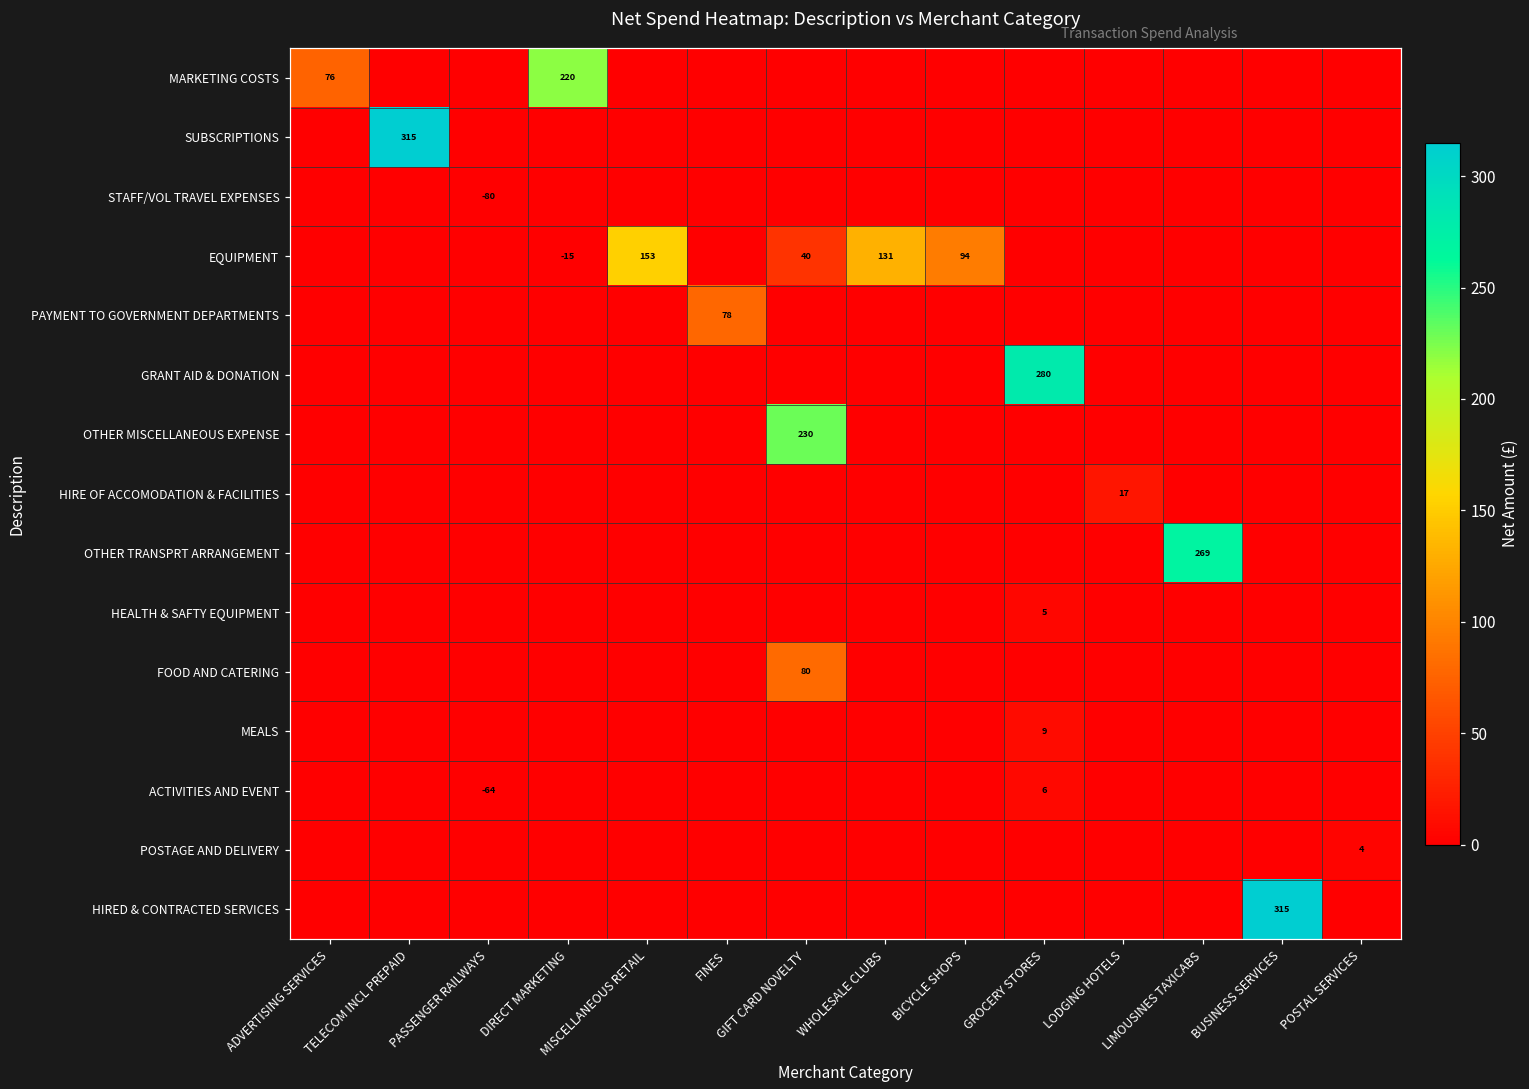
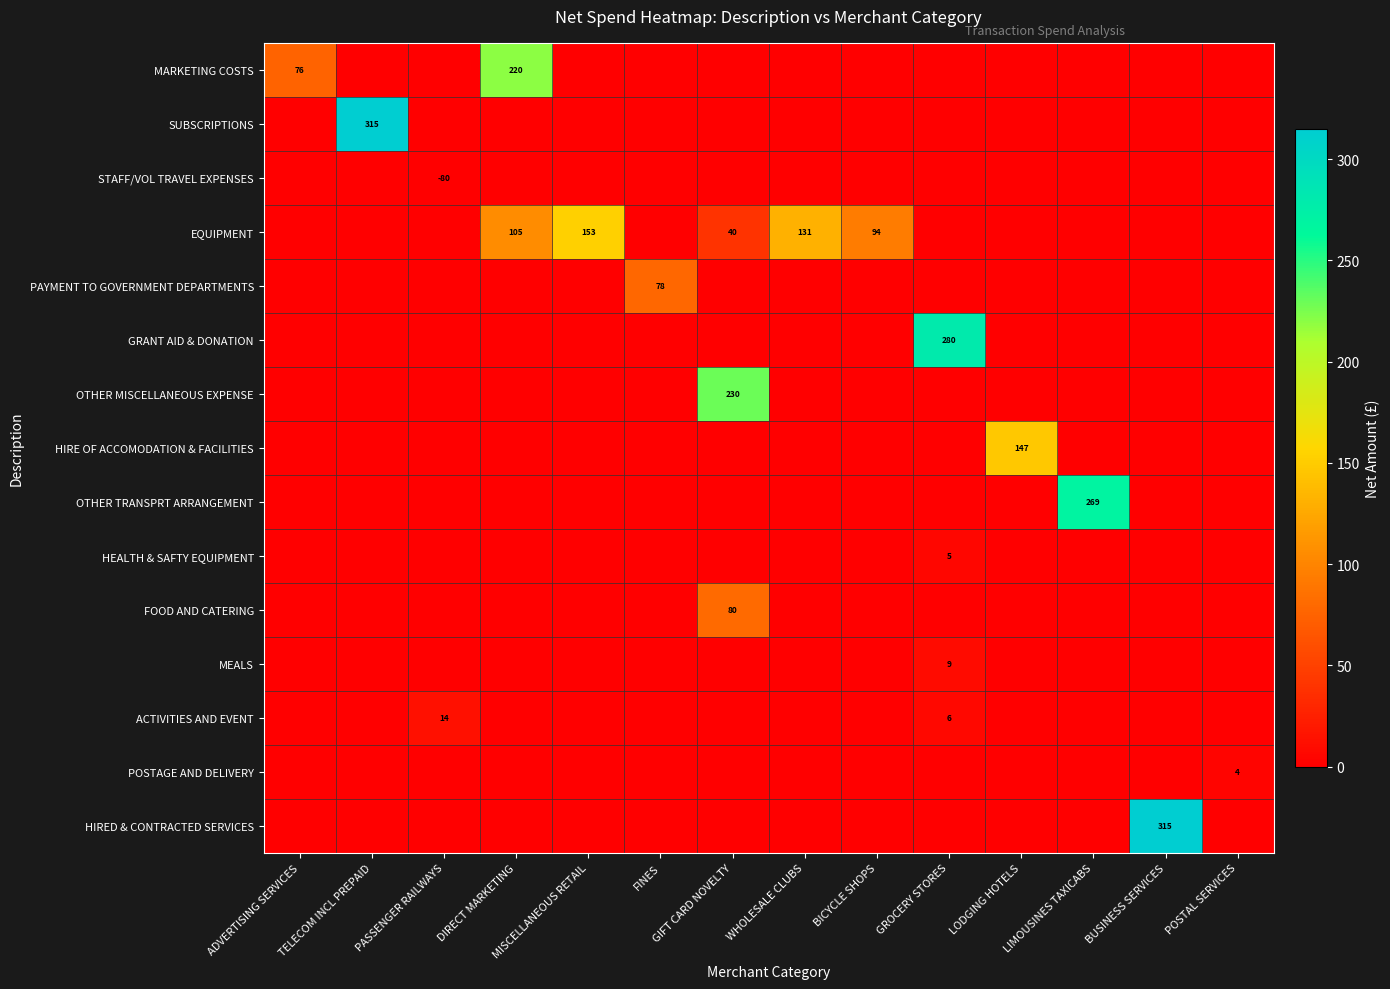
EQUIPMENT, DIRECT MARKETING: -15 -> 105
HIRE OF ACCOMODATION & FACILITIES, LODGING HOTELS: 17 -> 147
ACTIVITIES AND EVENT, PASSENGER RAILWAYS: -64 -> 14
